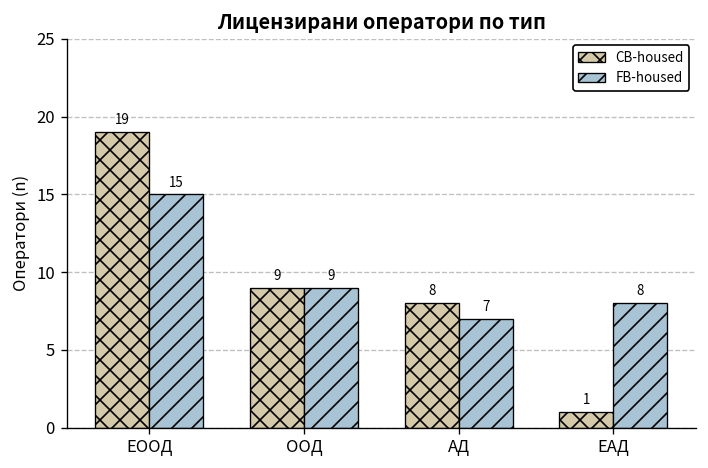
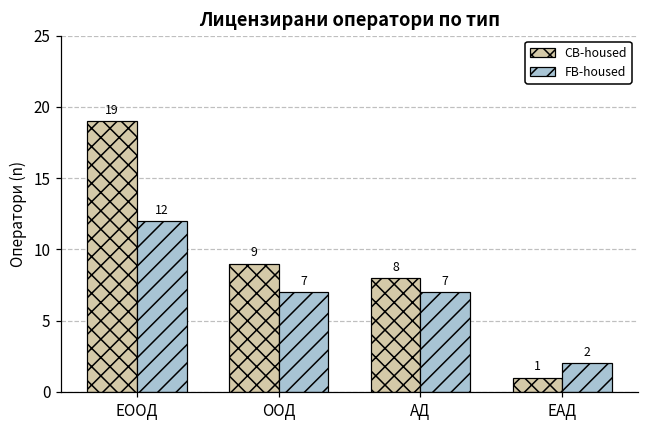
FB-housed, ЕООД: 15 -> 12
FB-housed, ООД: 9 -> 7
FB-housed, ЕАД: 8 -> 2
